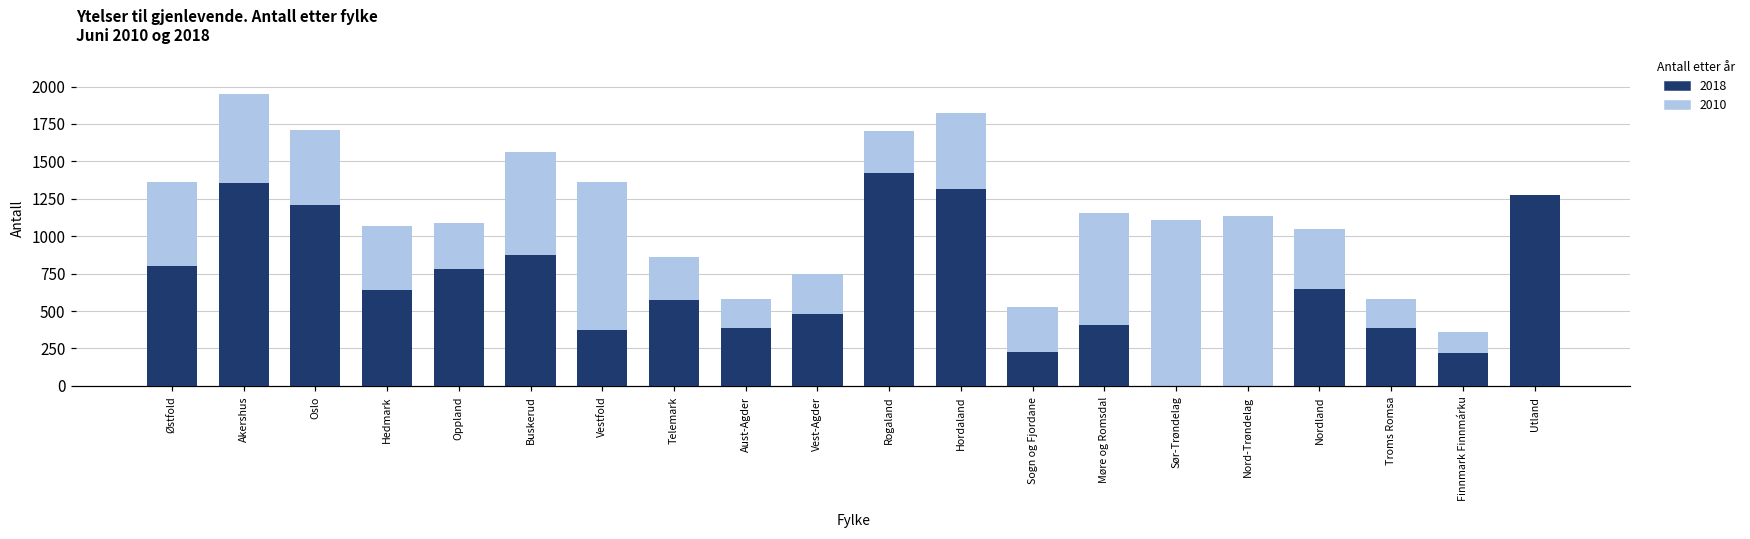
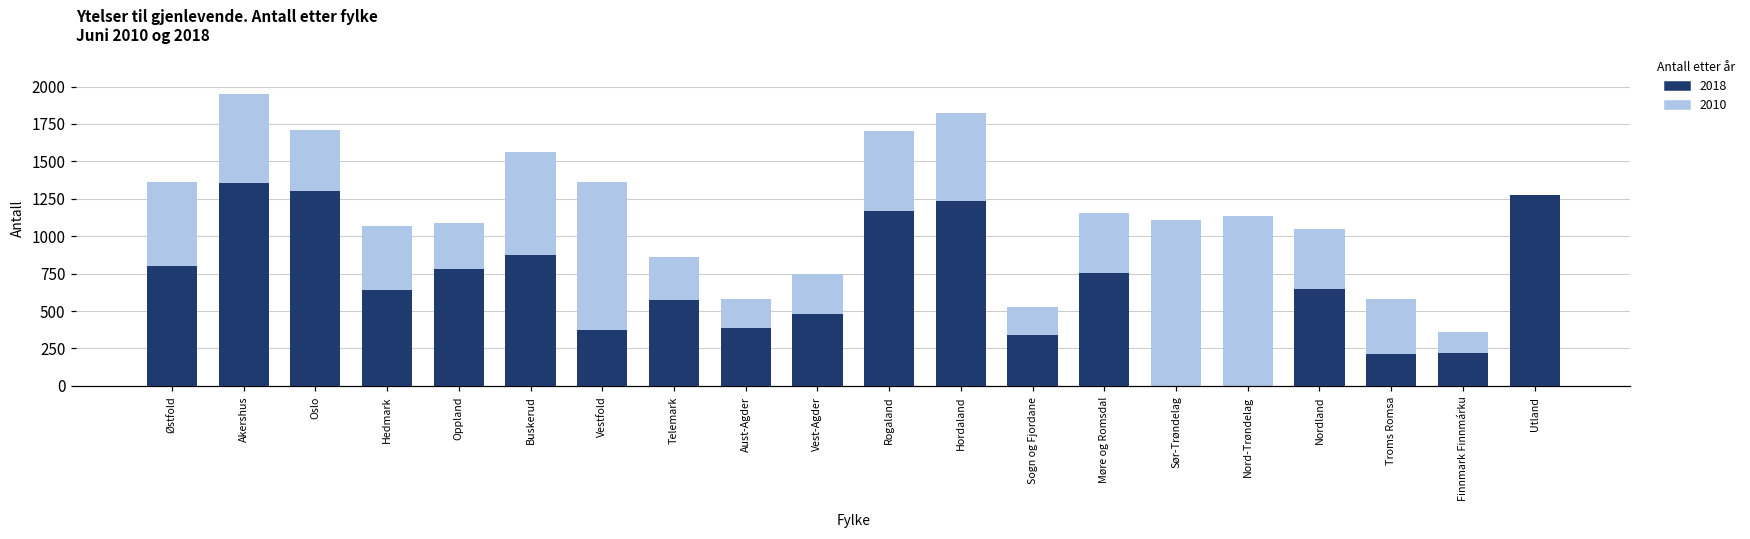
2018, Oslo: 1210 -> 1300
2018, Rogaland: 1420 -> 1170
2018, Hordaland: 1320 -> 1240
2018, Sogn og Fjordane: 220 -> 340
2018, Møre og Romsdal: 410 -> 760
2018, Troms Romsa: 390 -> 210
